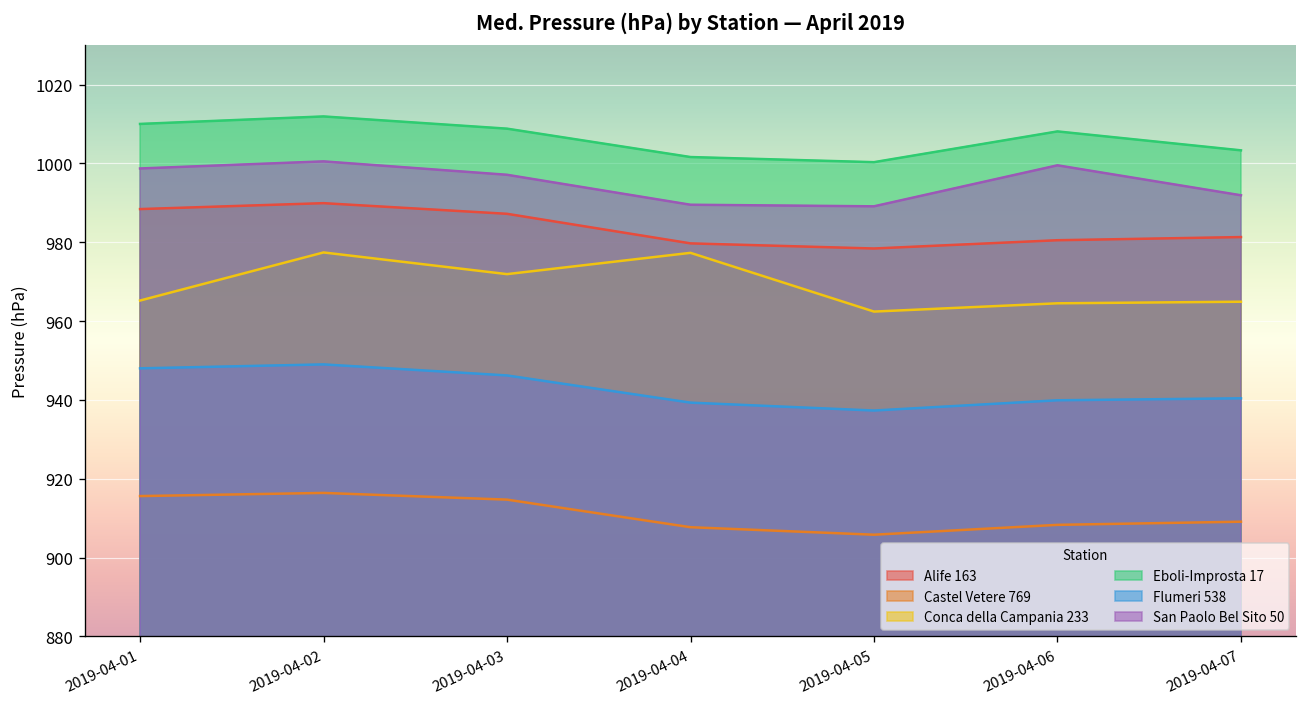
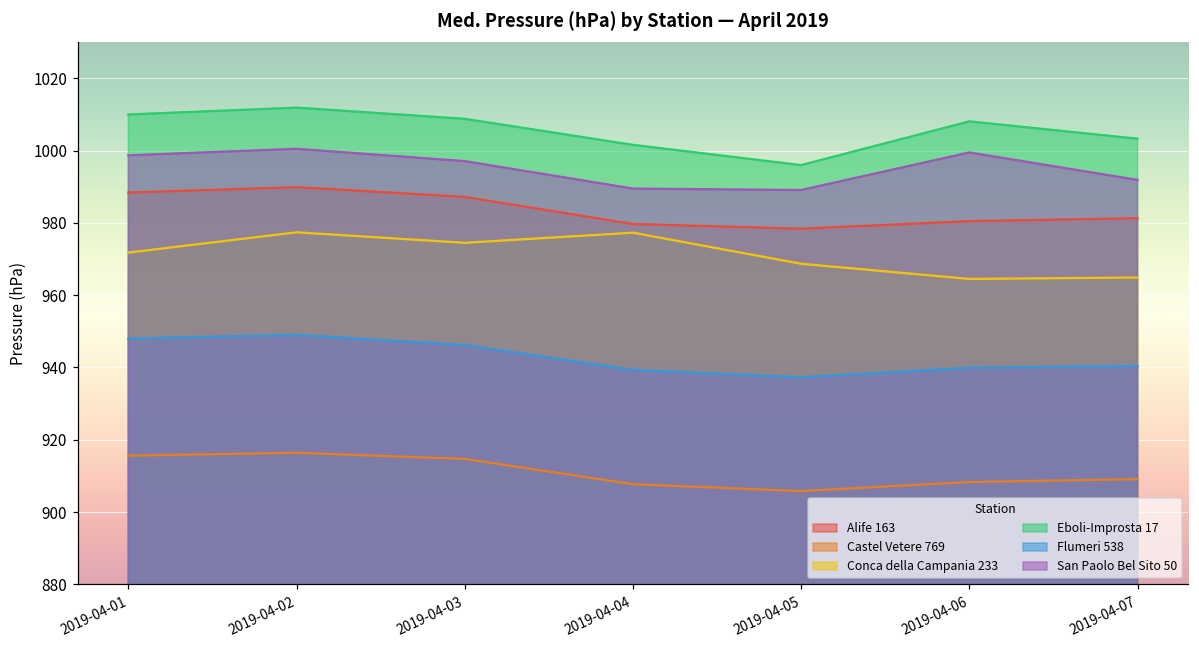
Conca della Campania 233, 2019-04-01: 965 -> 972
Conca della Campania 233, 2019-04-03: 972 -> 975
Conca della Campania 233, 2019-04-05: 962 -> 969
Eboli-Improsta 17, 2019-04-05: 1000 -> 996
